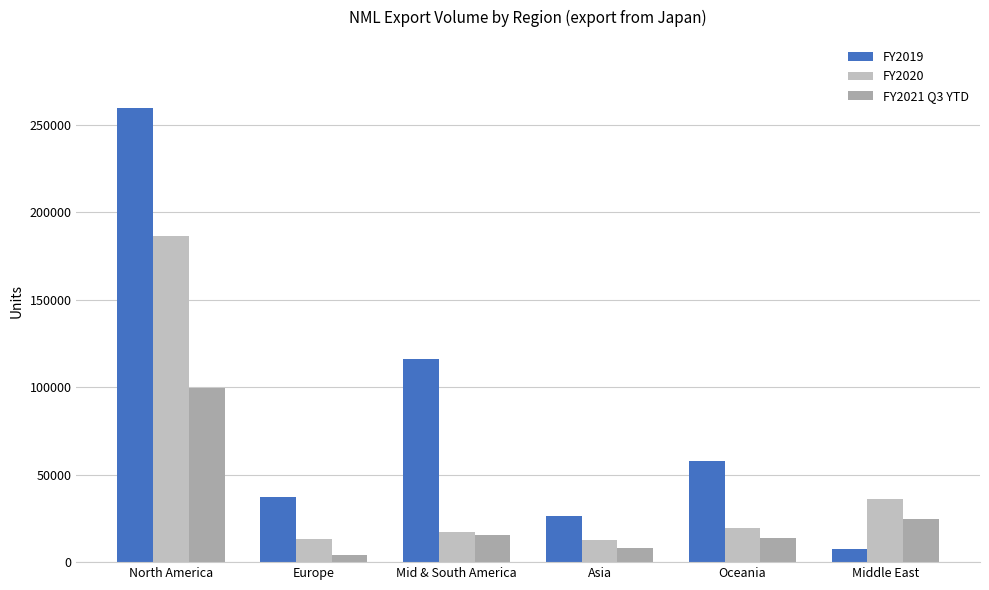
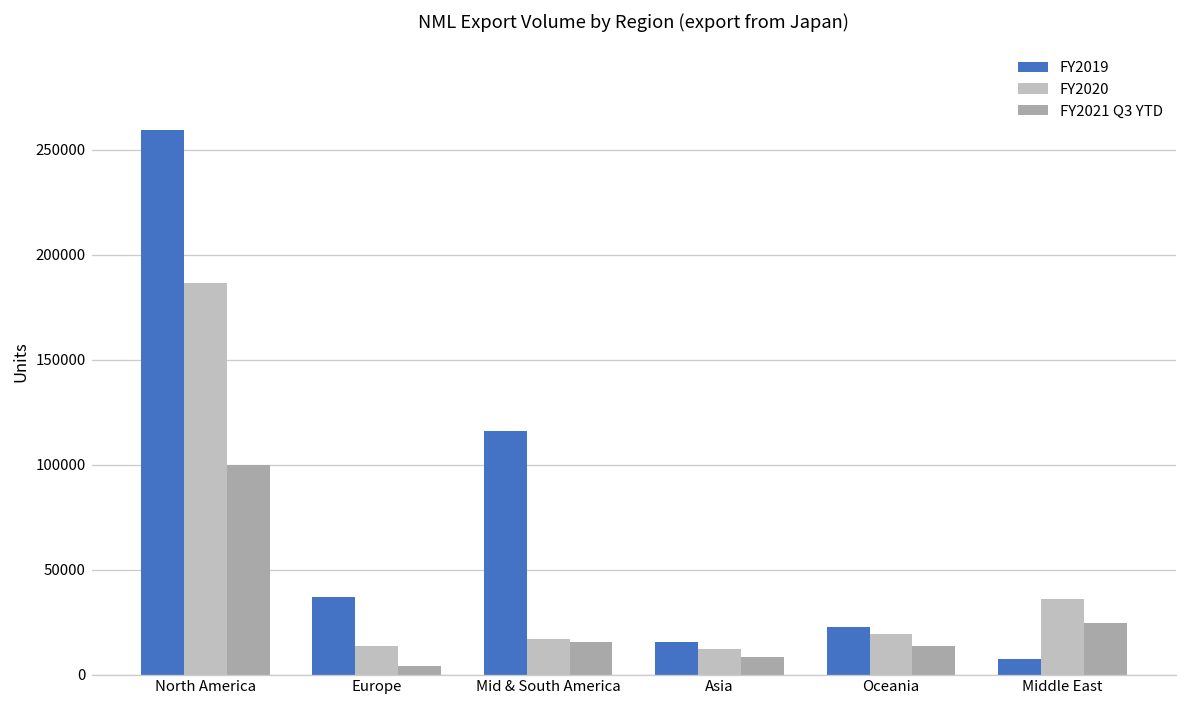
FY2019, Asia: 26000 -> 16000
FY2019, Oceania: 58000 -> 23000
